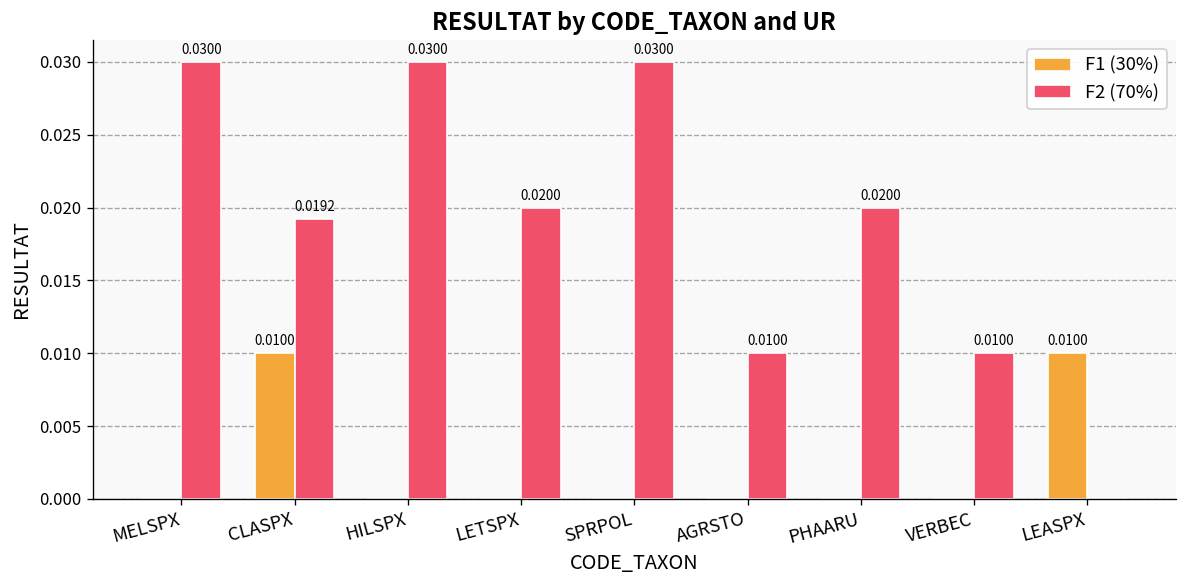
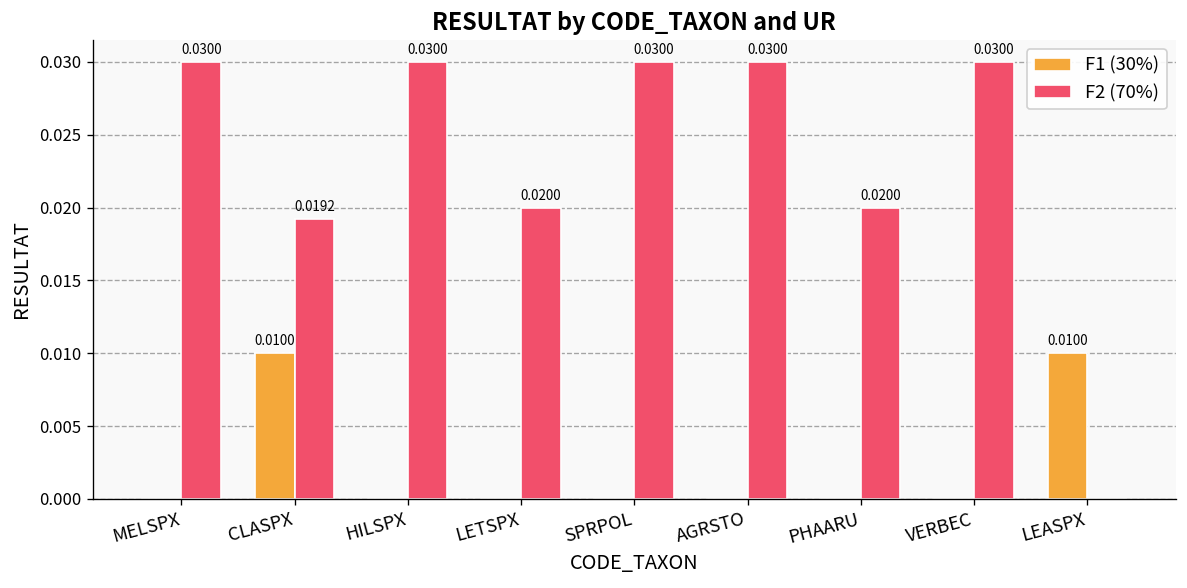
F2 (70%), AGRSTO: 0.0100 -> 0.0300
F2 (70%), VERBEC: 0.0100 -> 0.0300
